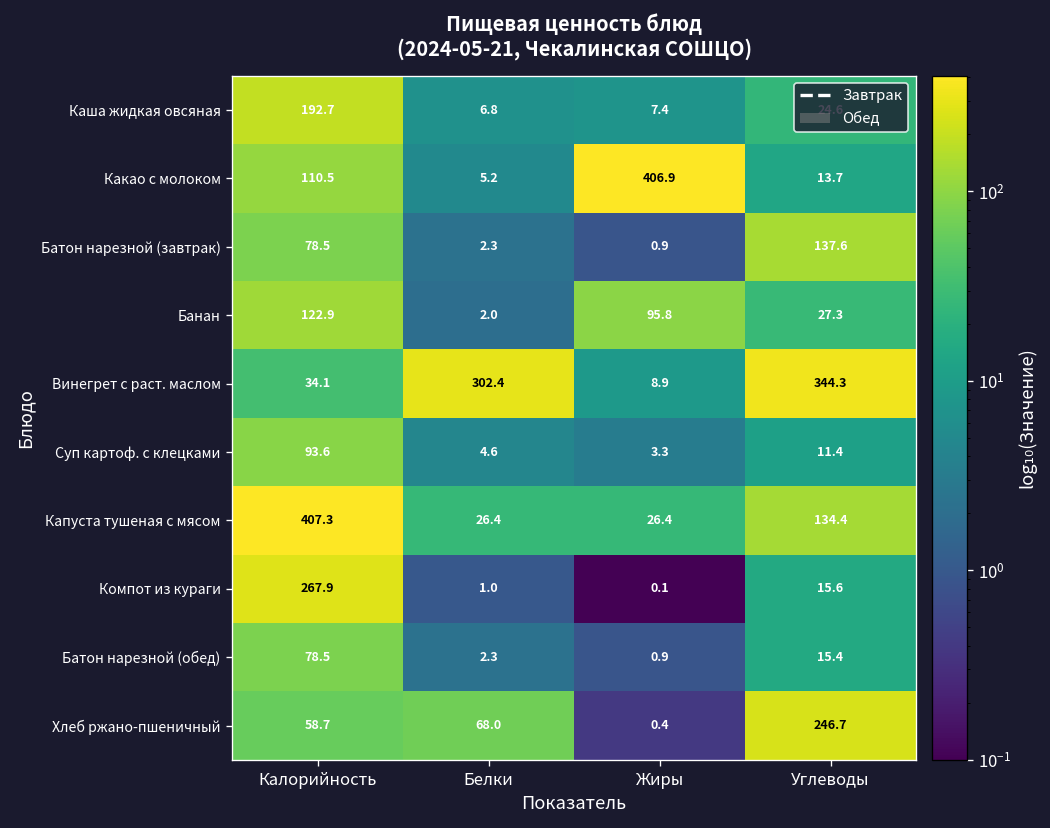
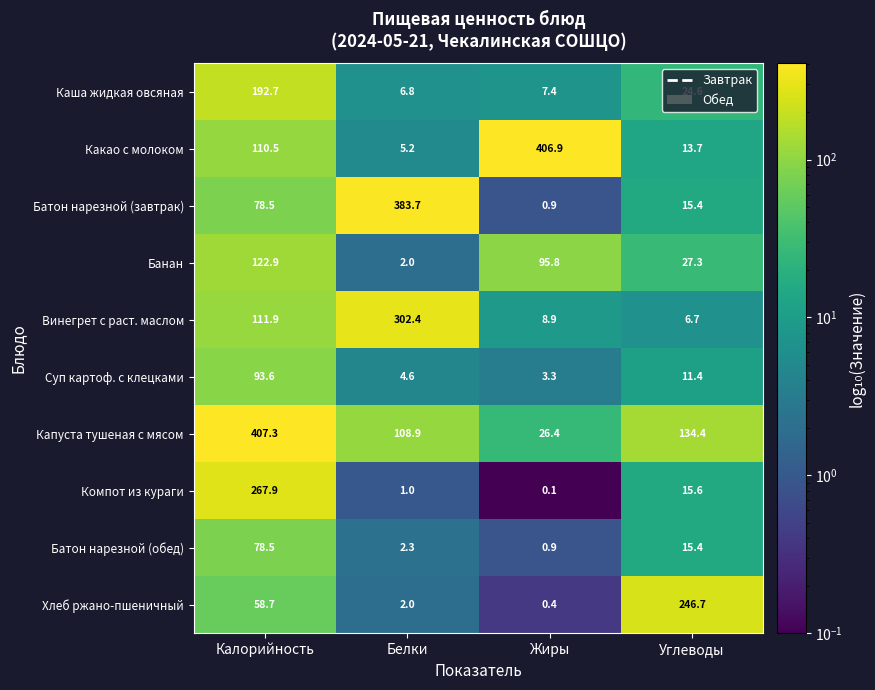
Батон нарезной (завтрак), Белки: 2.3 -> 383.7
Батон нарезной (завтрак), Углеводы: 137.6 -> 15.4
Винегрет с раст. маслом, Калорийность: 34.1 -> 111.9
Винегрет с раст. маслом, Углеводы: 344.3 -> 6.7
Капуста тушеная с мясом, Белки: 26.4 -> 108.9
Хлеб ржано-пшеничный, Белки: 68.0 -> 2.0
